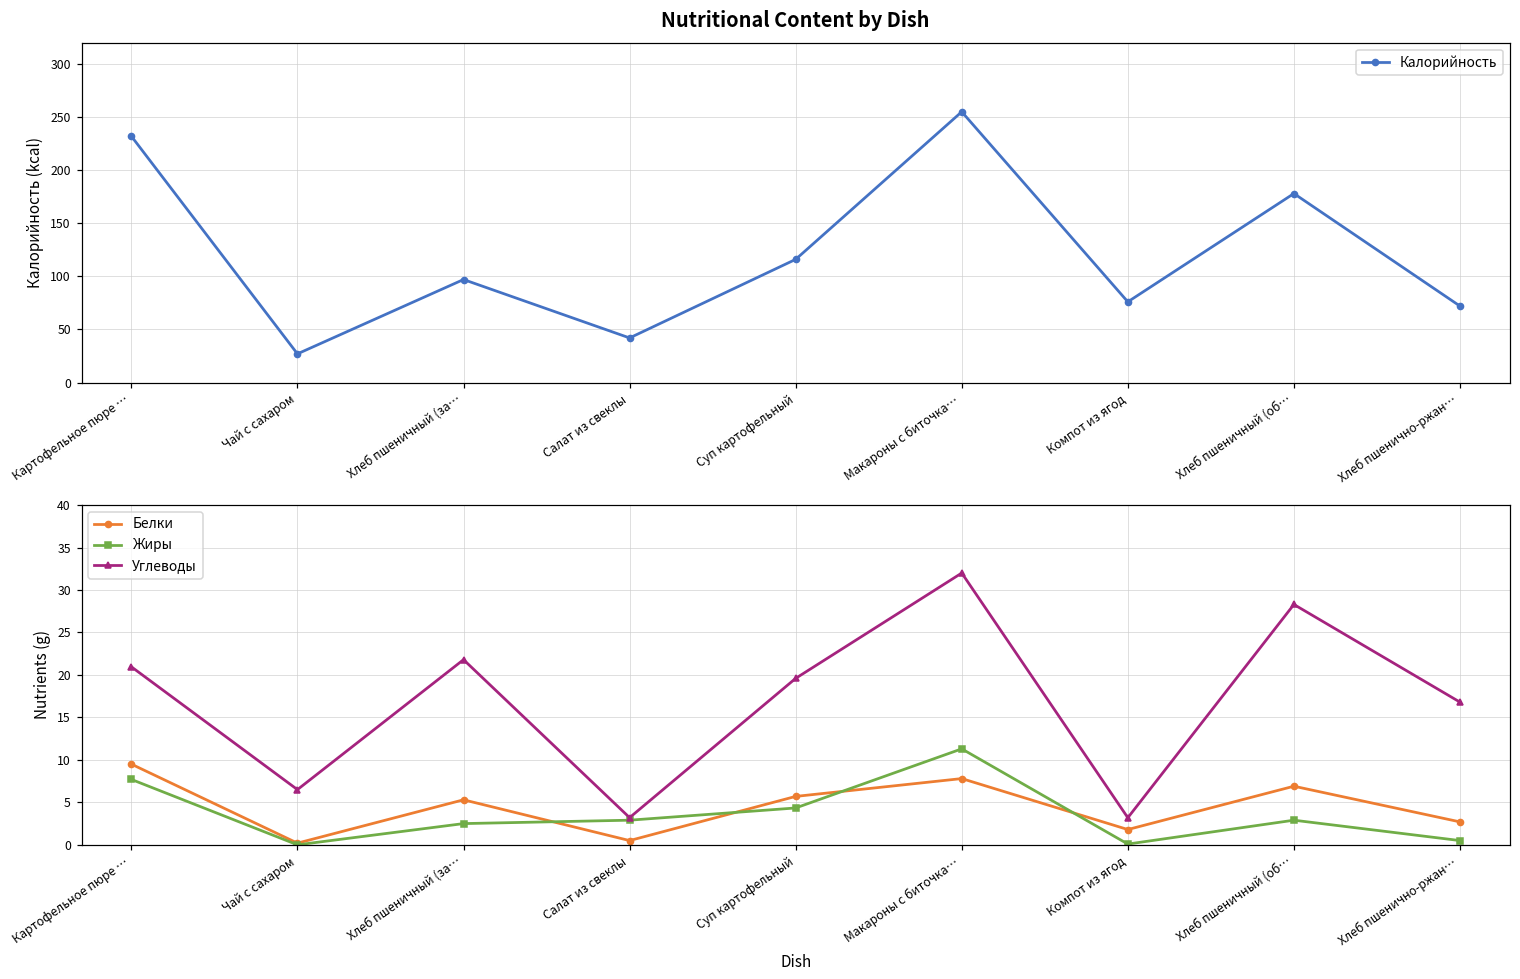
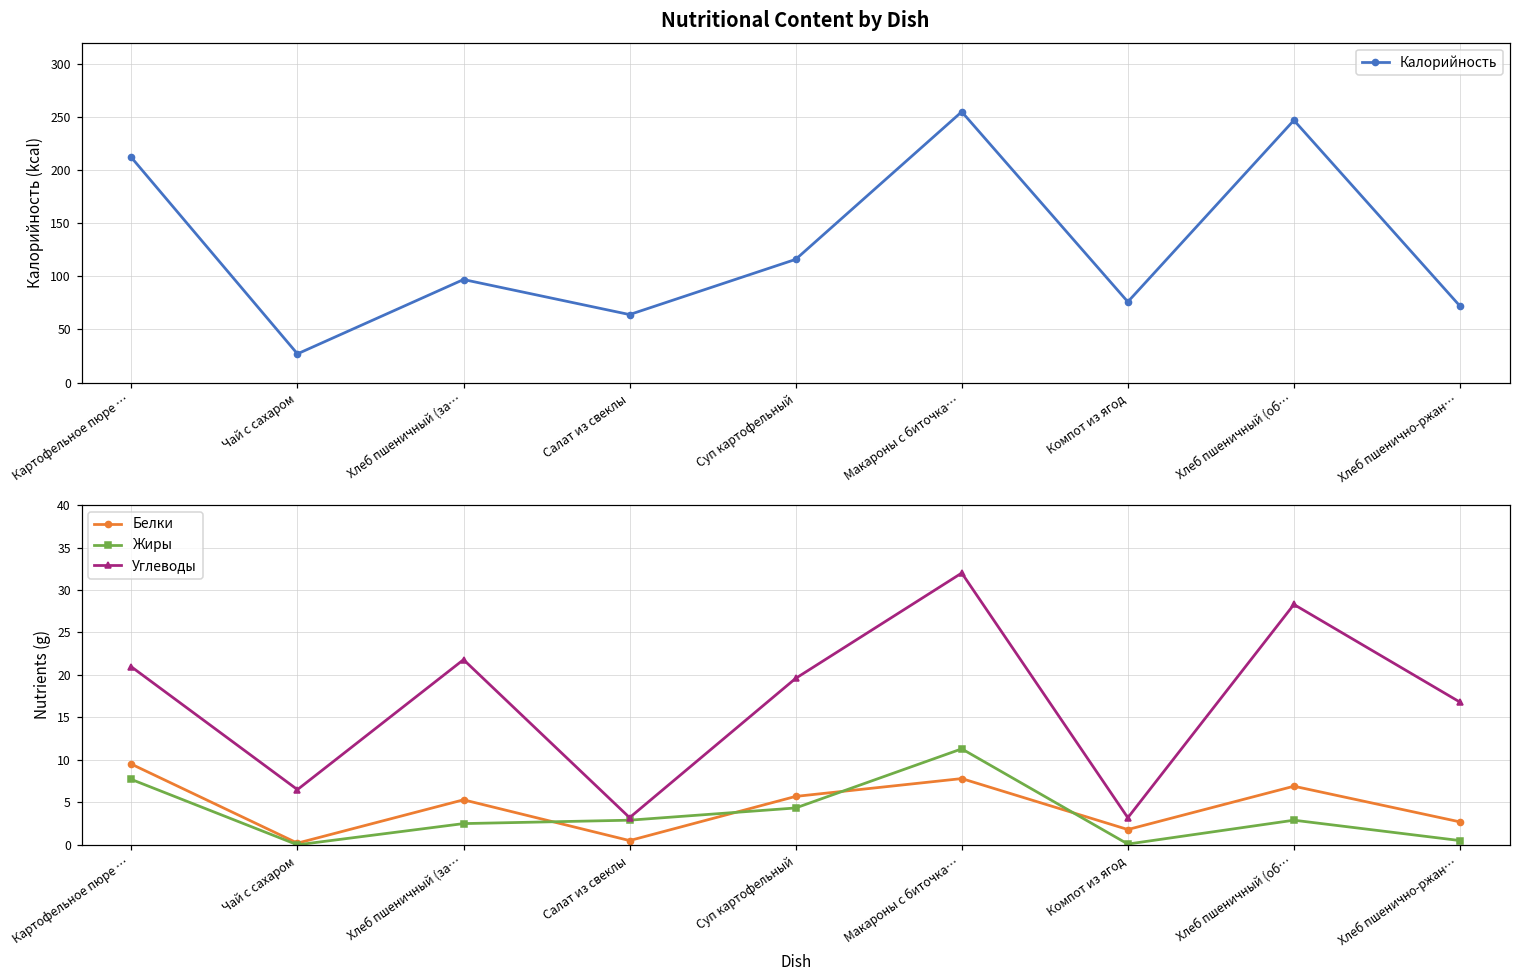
Nutritional Content by Dish, Картофельное пюре …: 230 -> 210
Nutritional Content by Dish, Салат из свеклы: 40 -> 60
Nutritional Content by Dish, Хлеб пшеничный (об…: 180 -> 250
